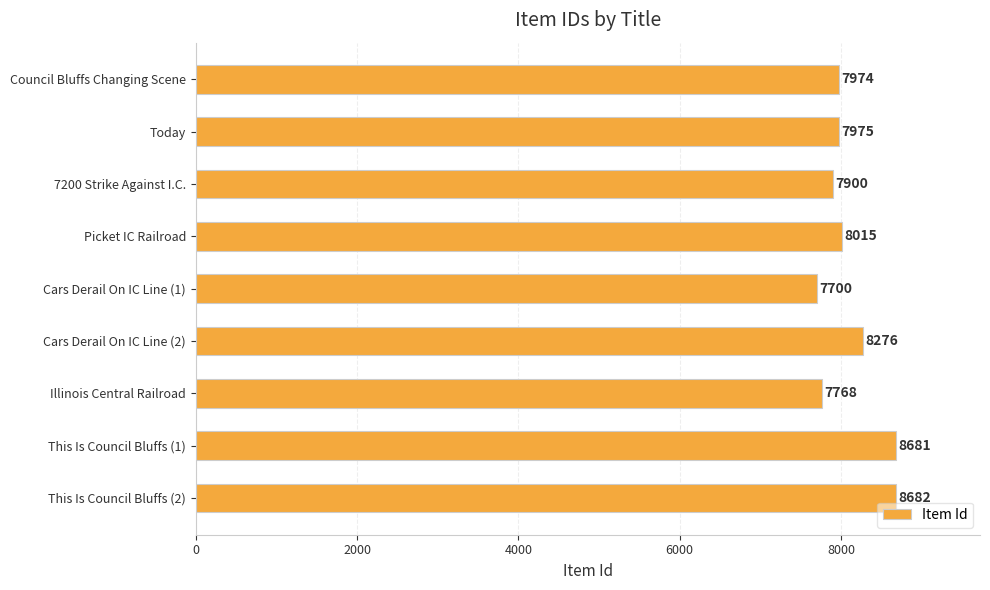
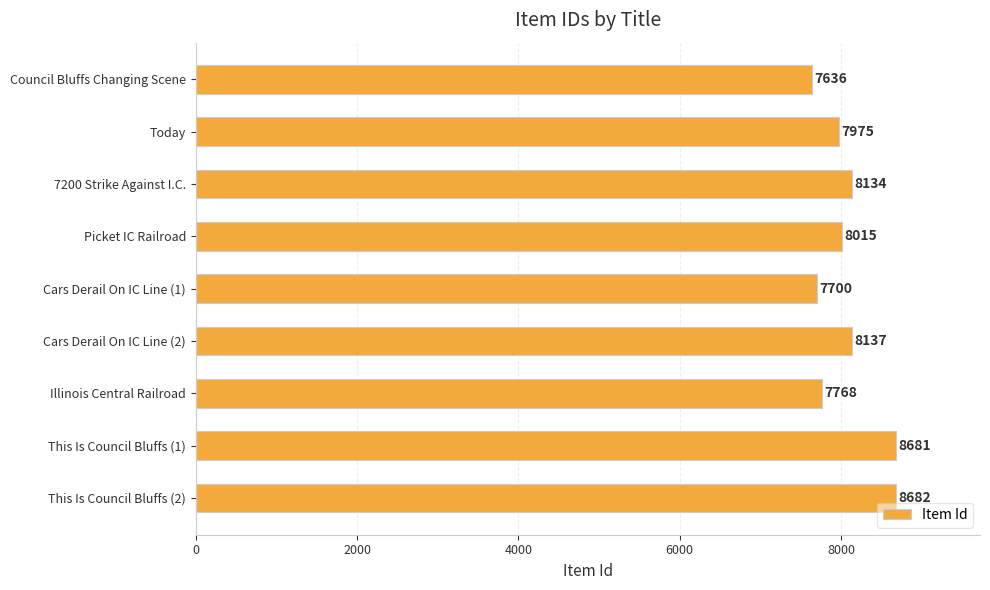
Council Bluffs Changing Scene: 7974 -> 7636
7200 Strike Against I.C.: 7900 -> 8134
Cars Derail On IC Line (2): 8276 -> 8137
